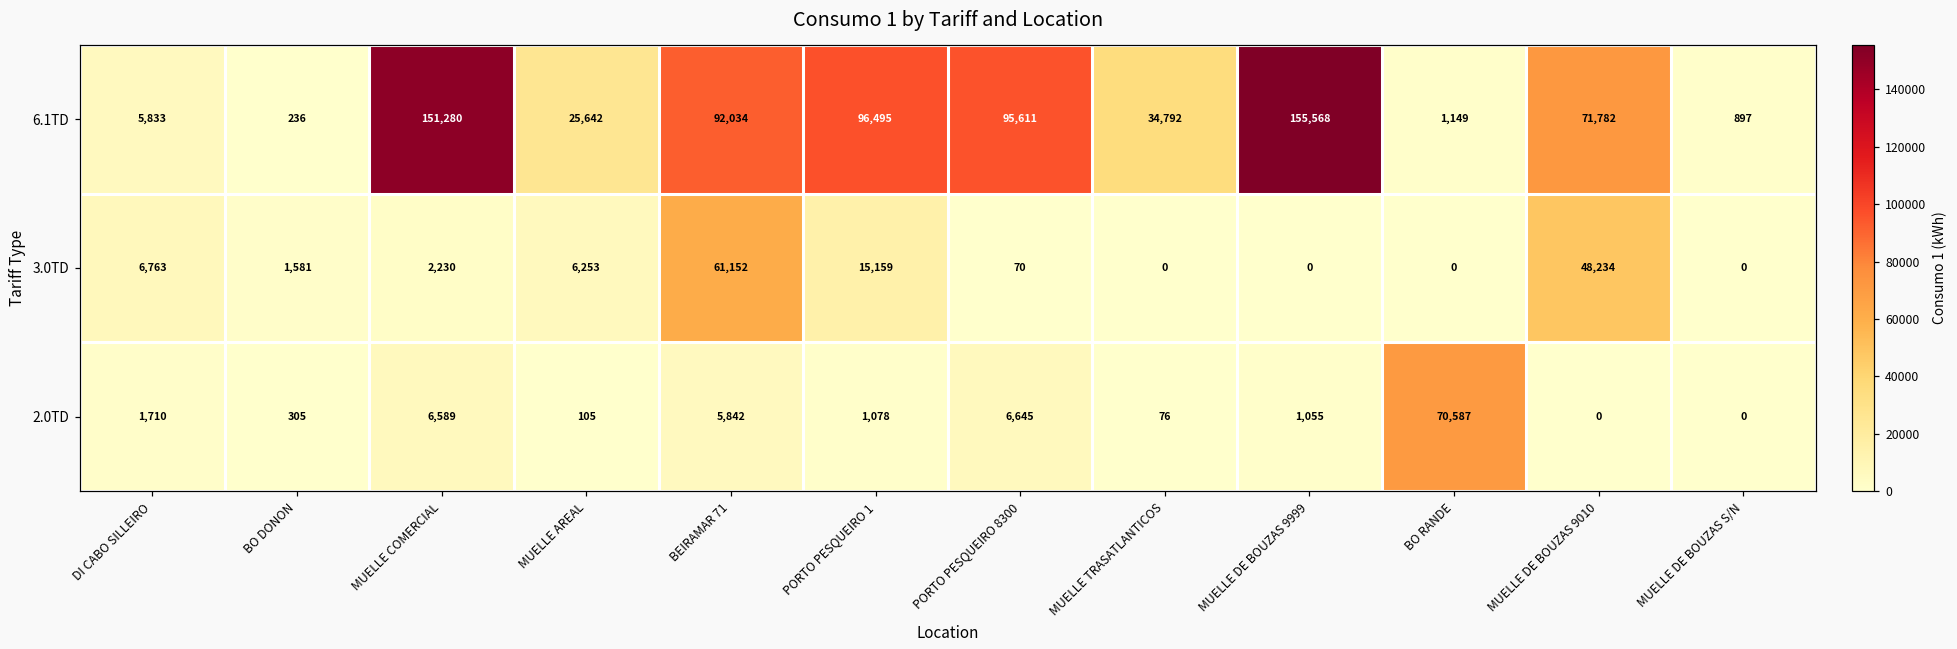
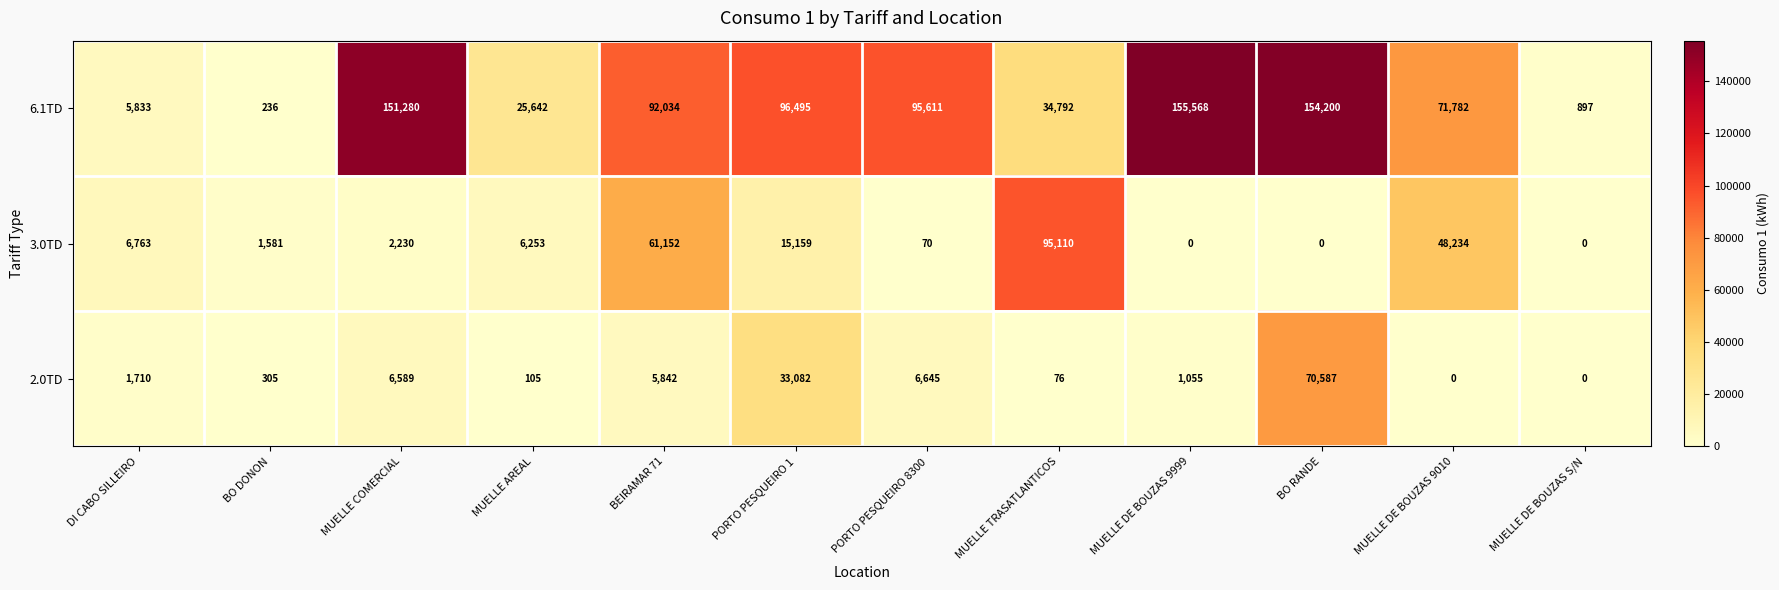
6.1TD, BO RANDE: 1,149 -> 154,200
3.0TD, MUELLE TRASATLANTICOS: 0 -> 95,110
2.0TD, PORTO PESQUEIRO 1: 1,078 -> 33,082
